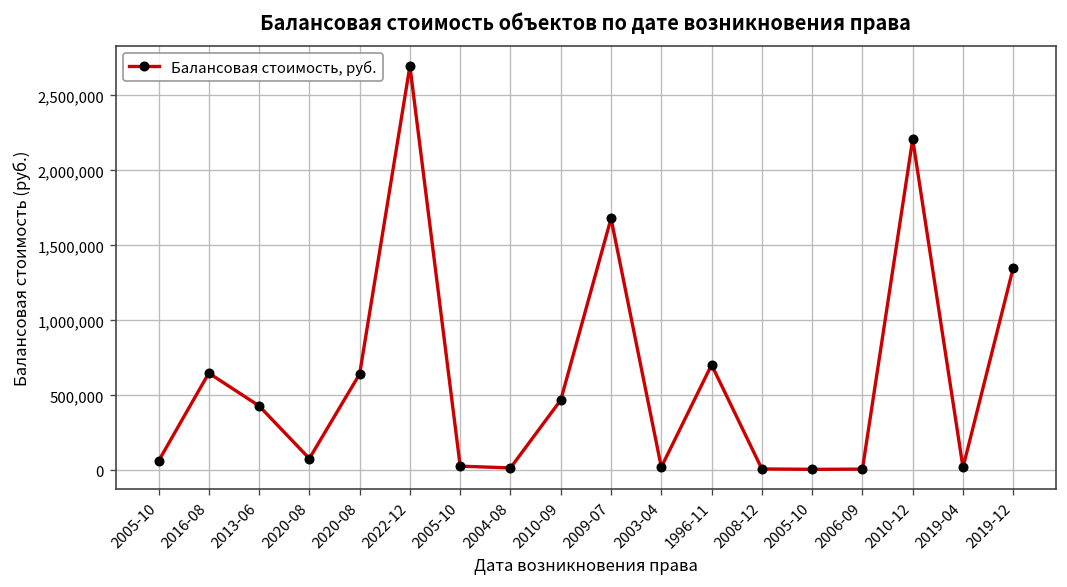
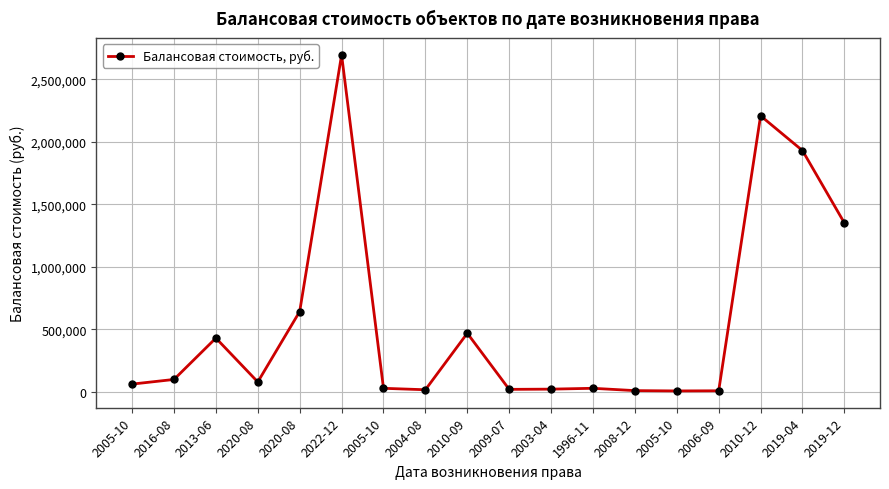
2016-08: 650,000 -> 100,000
2009-07: 1,680,000 -> 20,000
1996-11: 700,000 -> 30,000
2019-04: 20,000 -> 1,930,000
